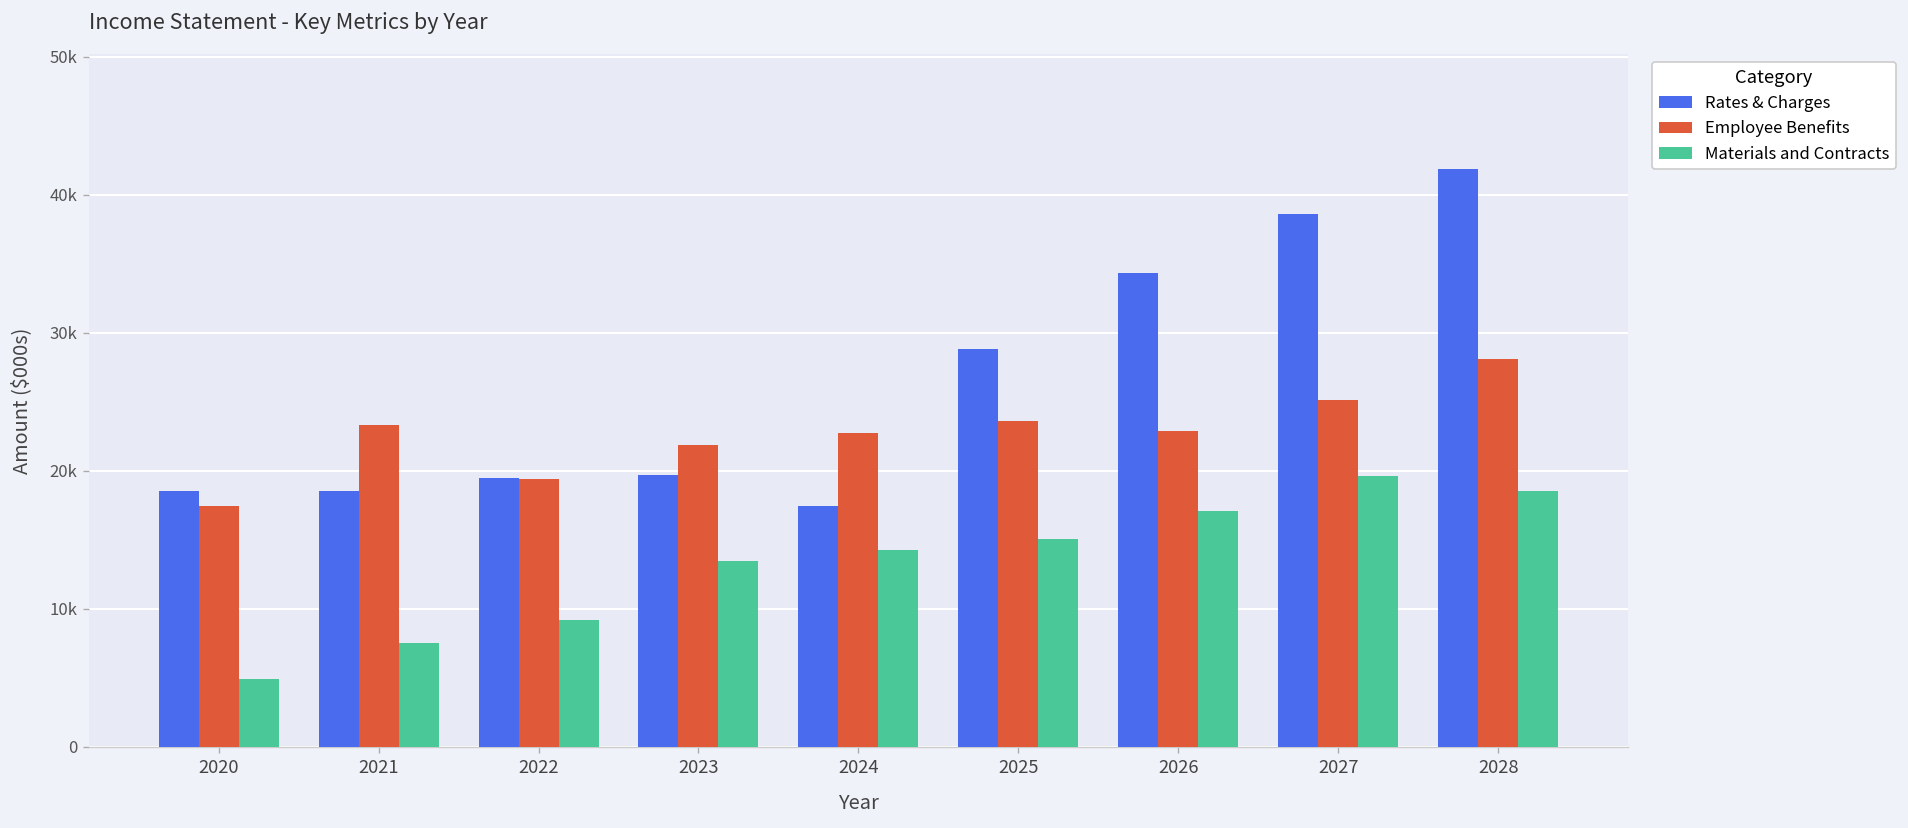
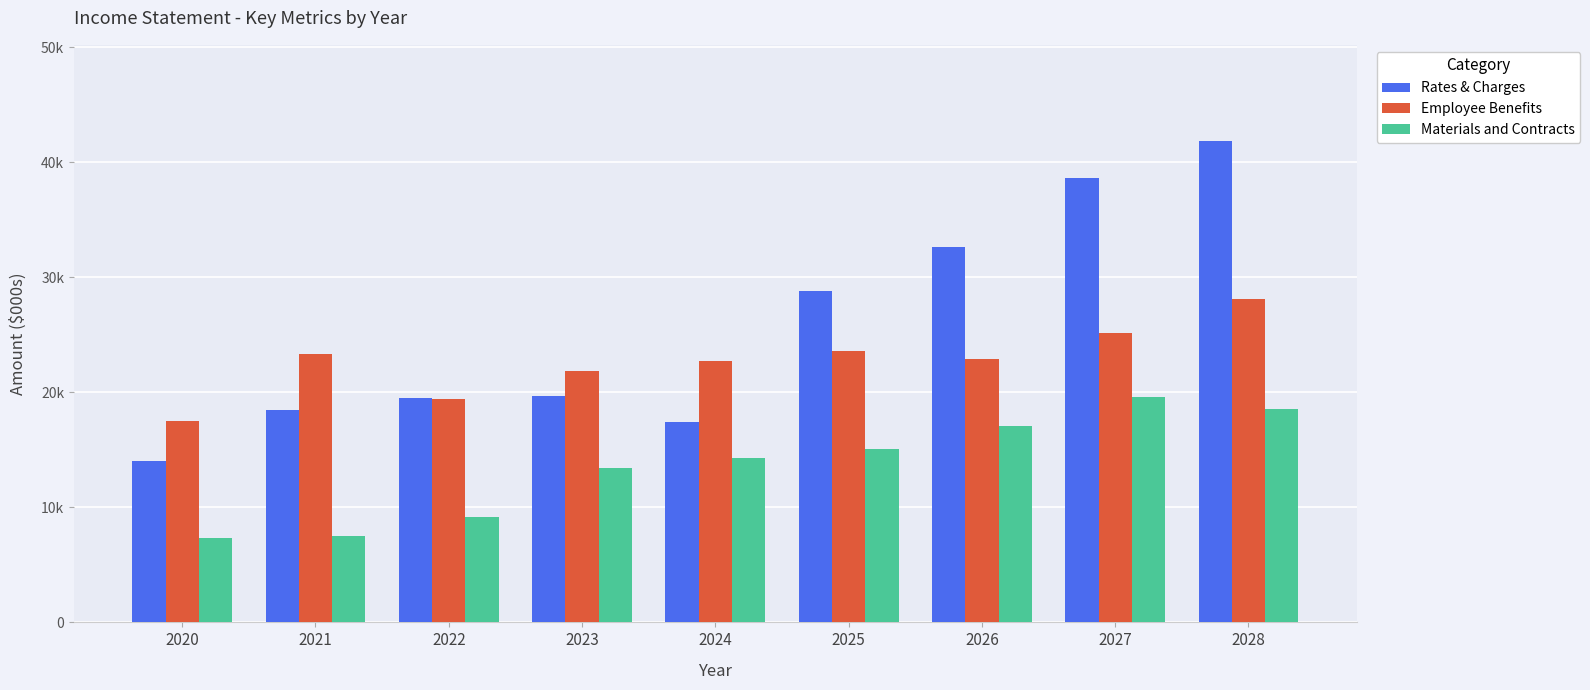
Rates & Charges, 2020: 18500 -> 14000
Materials and Contracts, 2020: 4900 -> 7300
Rates & Charges, 2026: 34300 -> 32600
